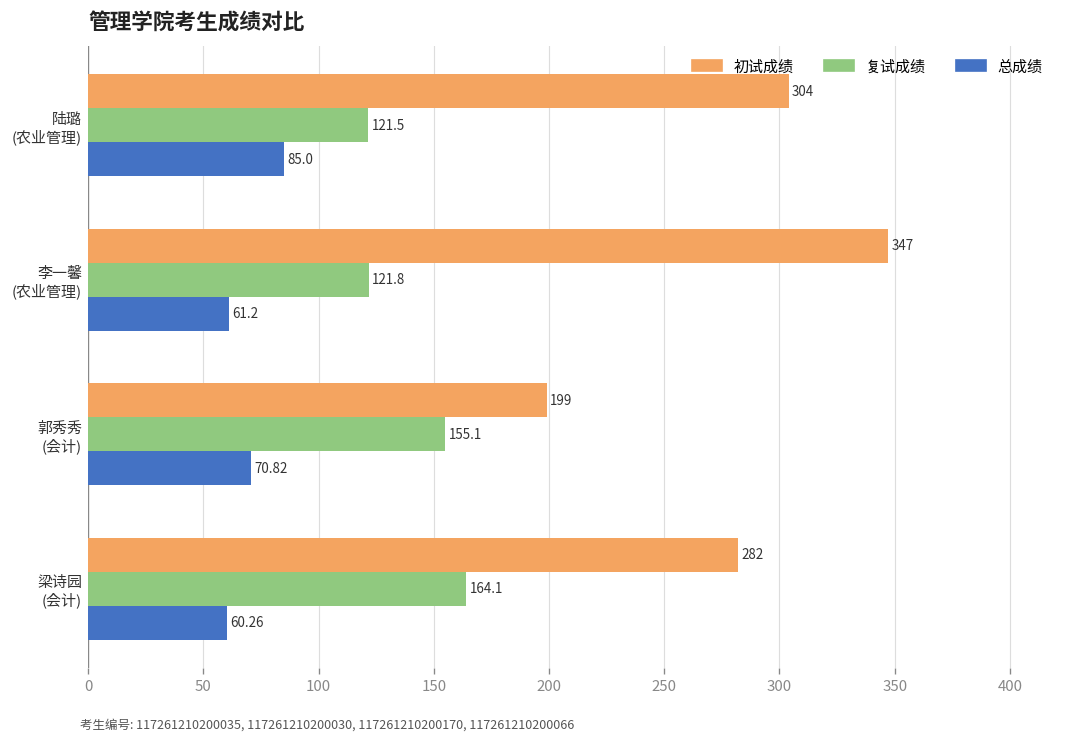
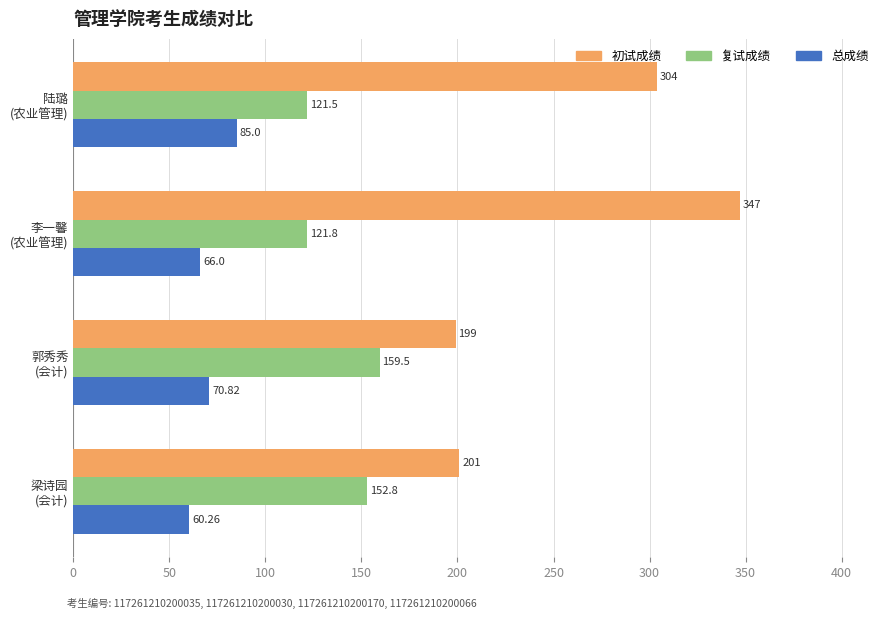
总成绩, 李一馨 (农业管理): 61.2 -> 66.0
复试成绩, 郭秀秀 (会计): 155.1 -> 159.5
初试成绩, 梁诗园 (会计): 282 -> 201
复试成绩, 梁诗园 (会计): 164.1 -> 152.8
